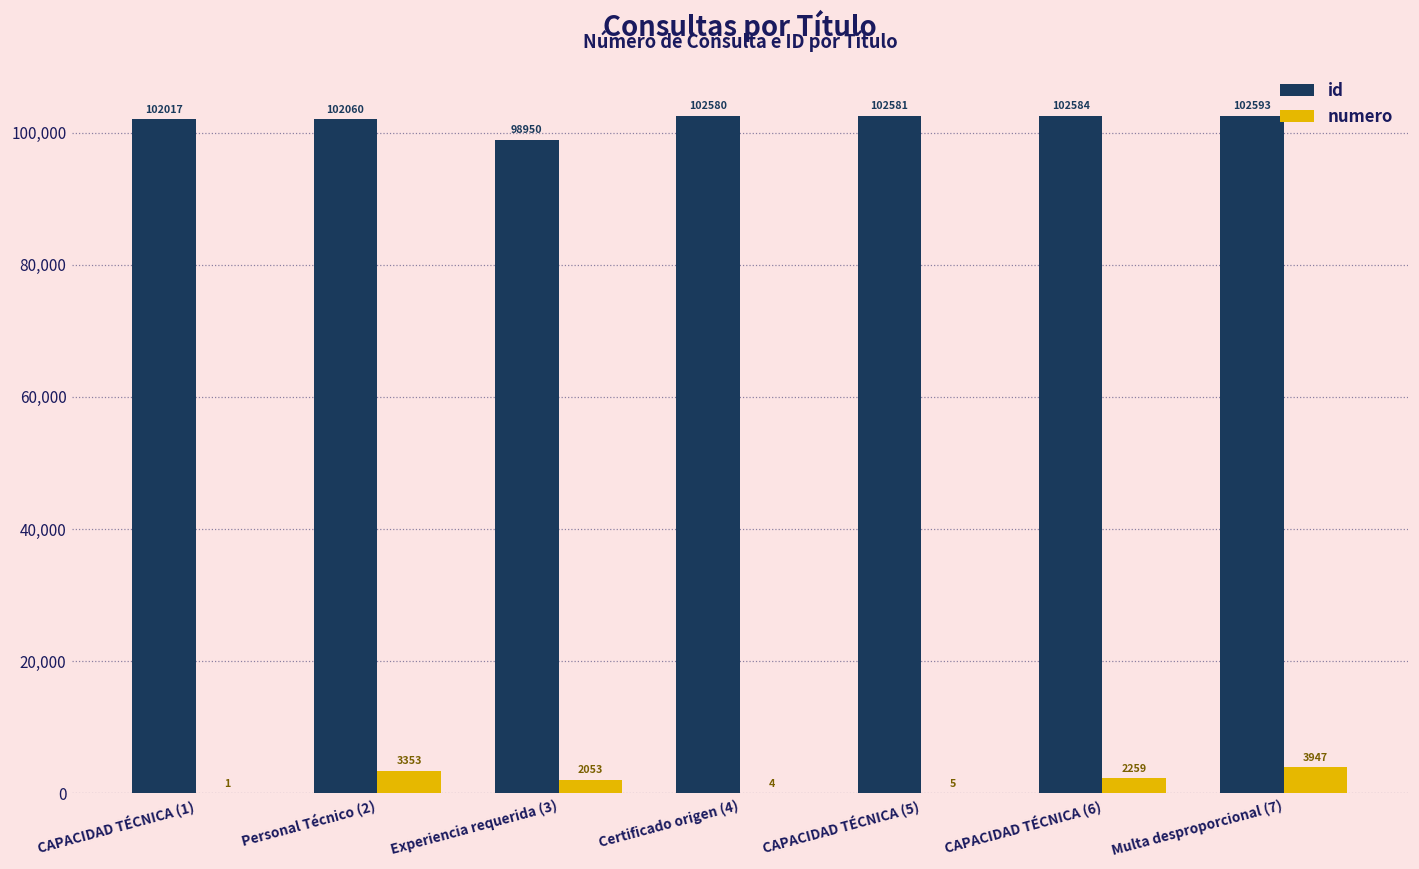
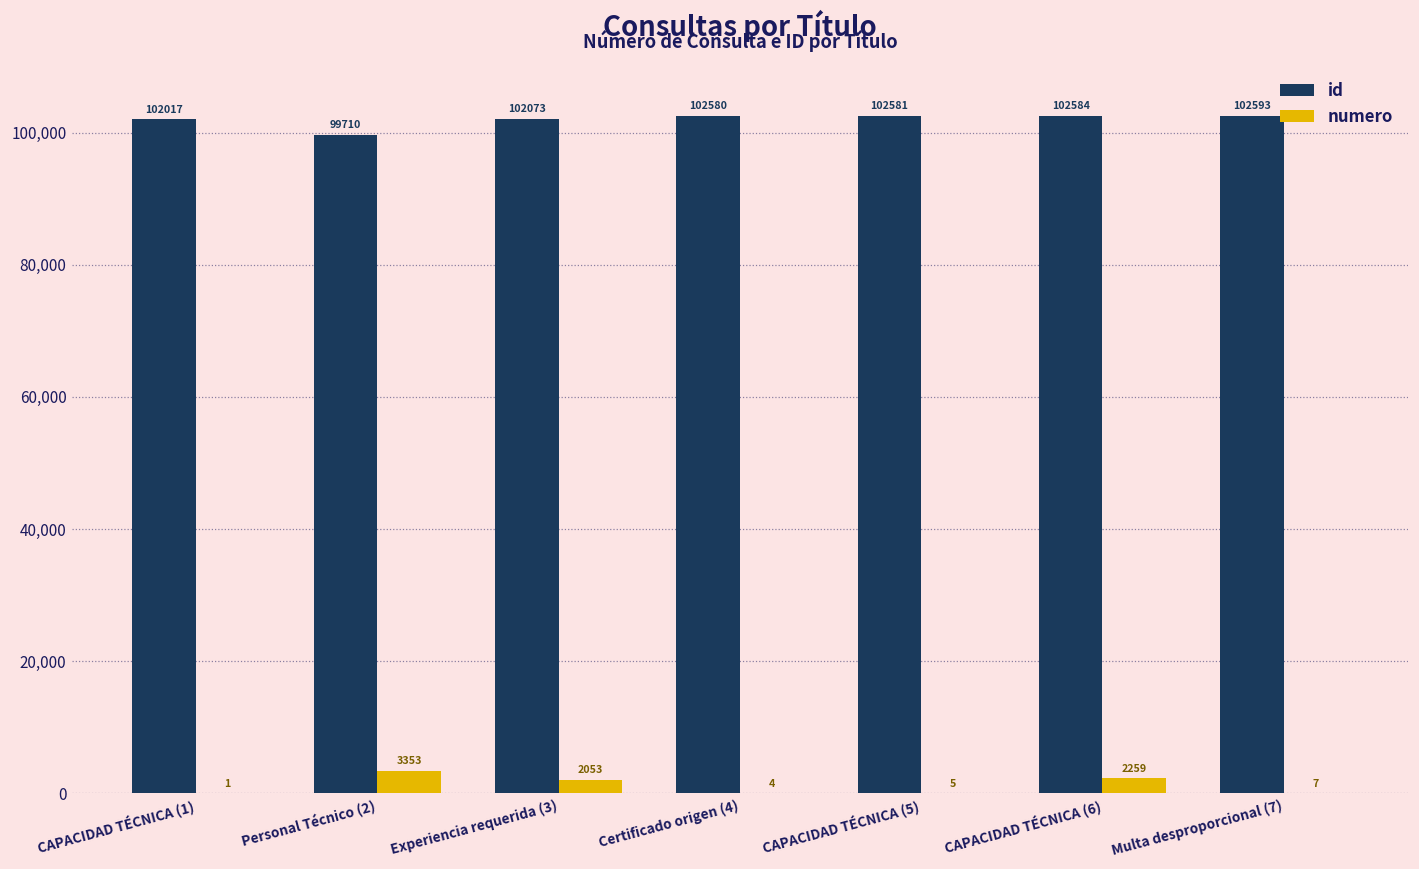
id, Personal Técnico (2): 102060 -> 99710
id, Experiencia requerida (3): 98950 -> 102073
numero, Multa desproporcional (7): 3947 -> 7
